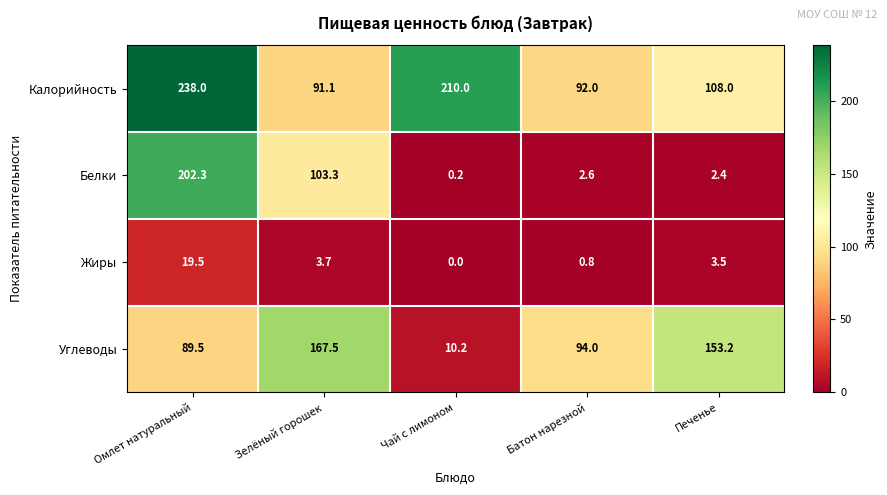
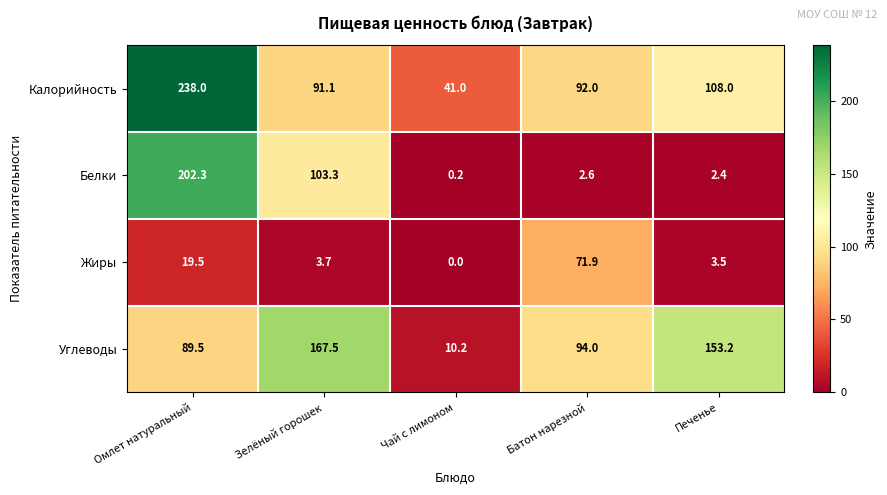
Калорийность, Чай с лимоном: 210.0 -> 41.0
Жиры, Батон нарезной: 0.8 -> 71.9
